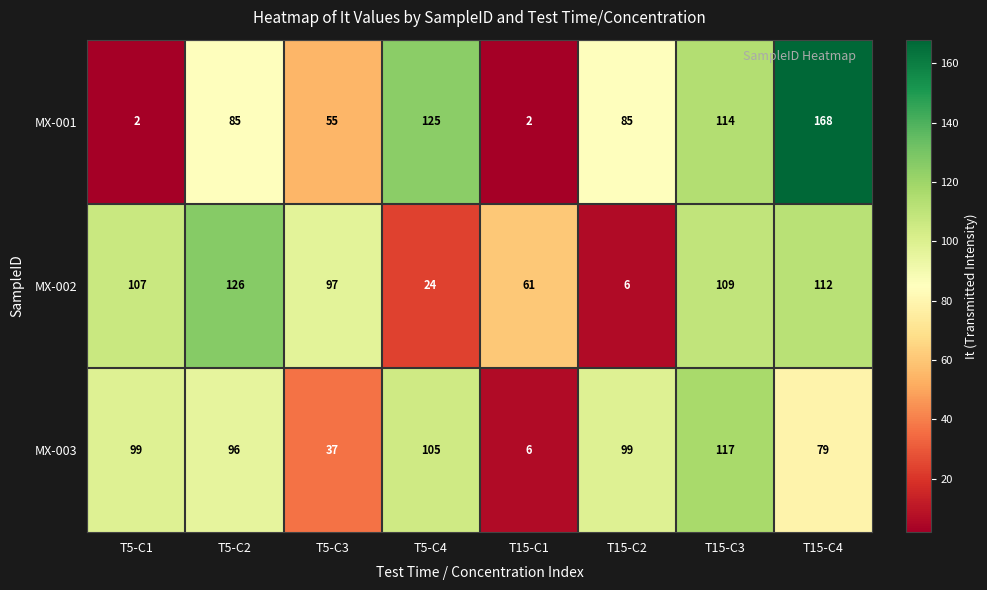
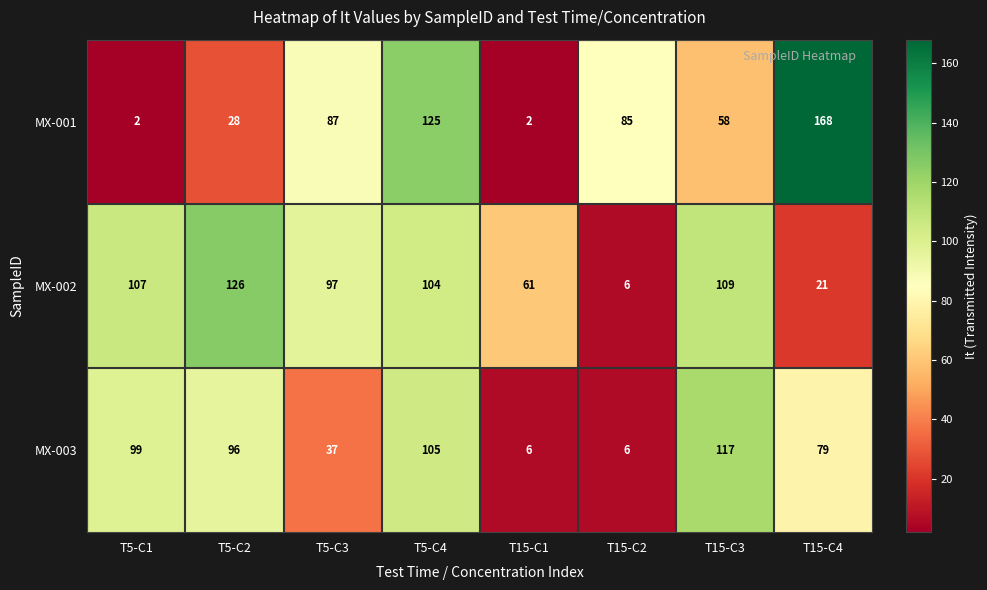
MX-001, T5-C2: 85 -> 28
MX-001, T5-C3: 55 -> 87
MX-001, T15-C3: 114 -> 58
MX-002, T5-C4: 24 -> 104
MX-002, T15-C4: 112 -> 21
MX-003, T15-C2: 99 -> 6
